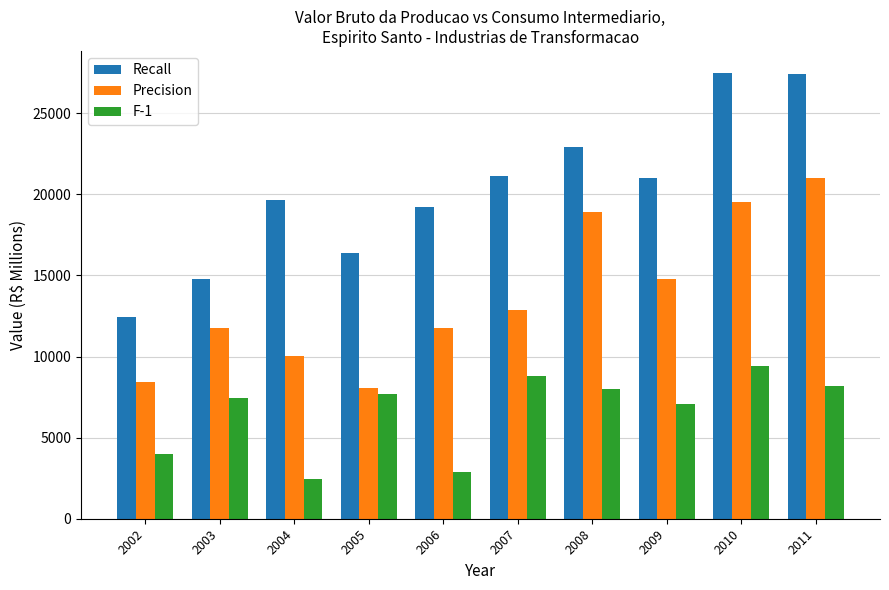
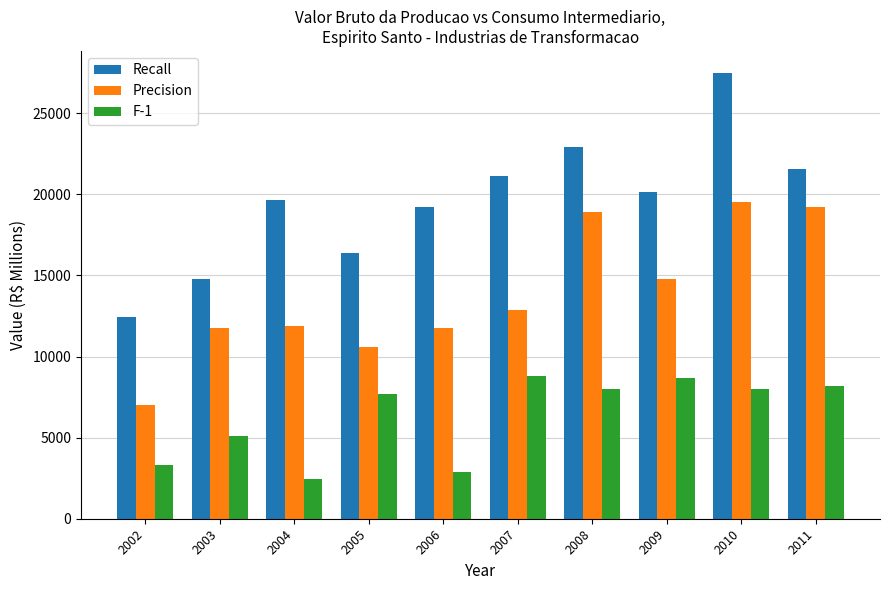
Precision, 2002: 8500 -> 7000
F-1, 2002: 4000 -> 3300
F-1, 2003: 7400 -> 5100
Precision, 2004: 10000 -> 11900
Precision, 2005: 8000 -> 10600
Recall, 2009: 21000 -> 20200
F-1, 2009: 7100 -> 8700
F-1, 2010: 9400 -> 8000
Recall, 2011: 27400 -> 21600
Precision, 2011: 21000 -> 19200
